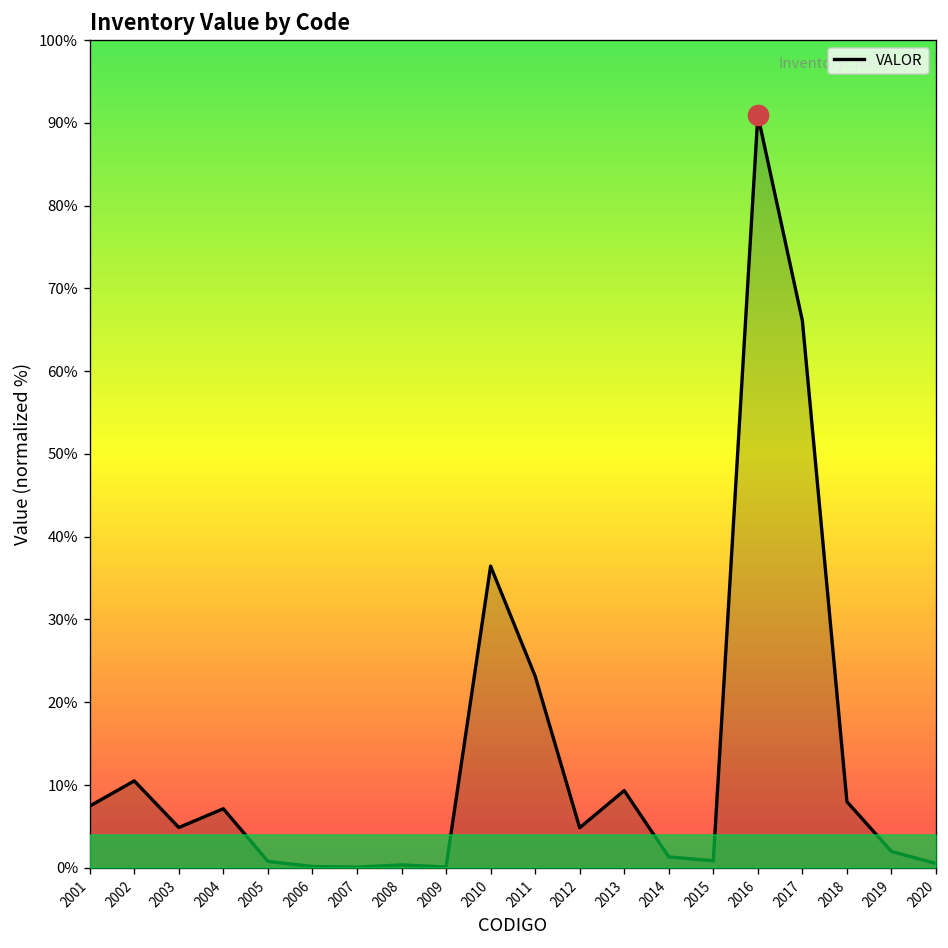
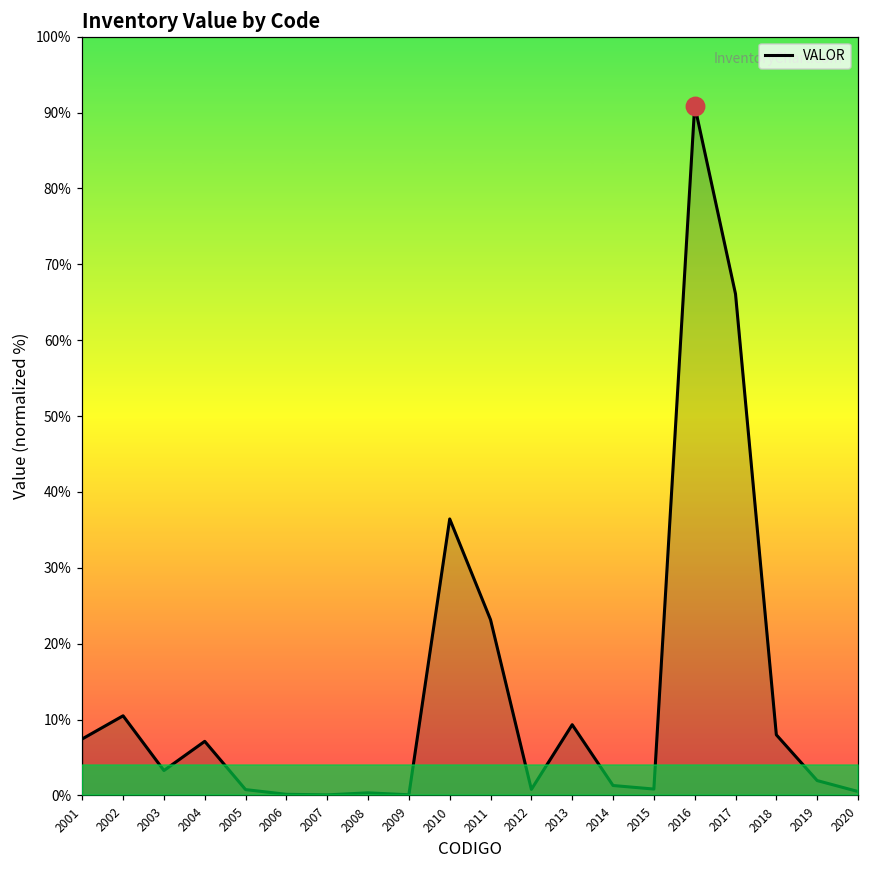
VALOR, 2003: 5% -> 3%
VALOR, 2012: 5% -> 1%
